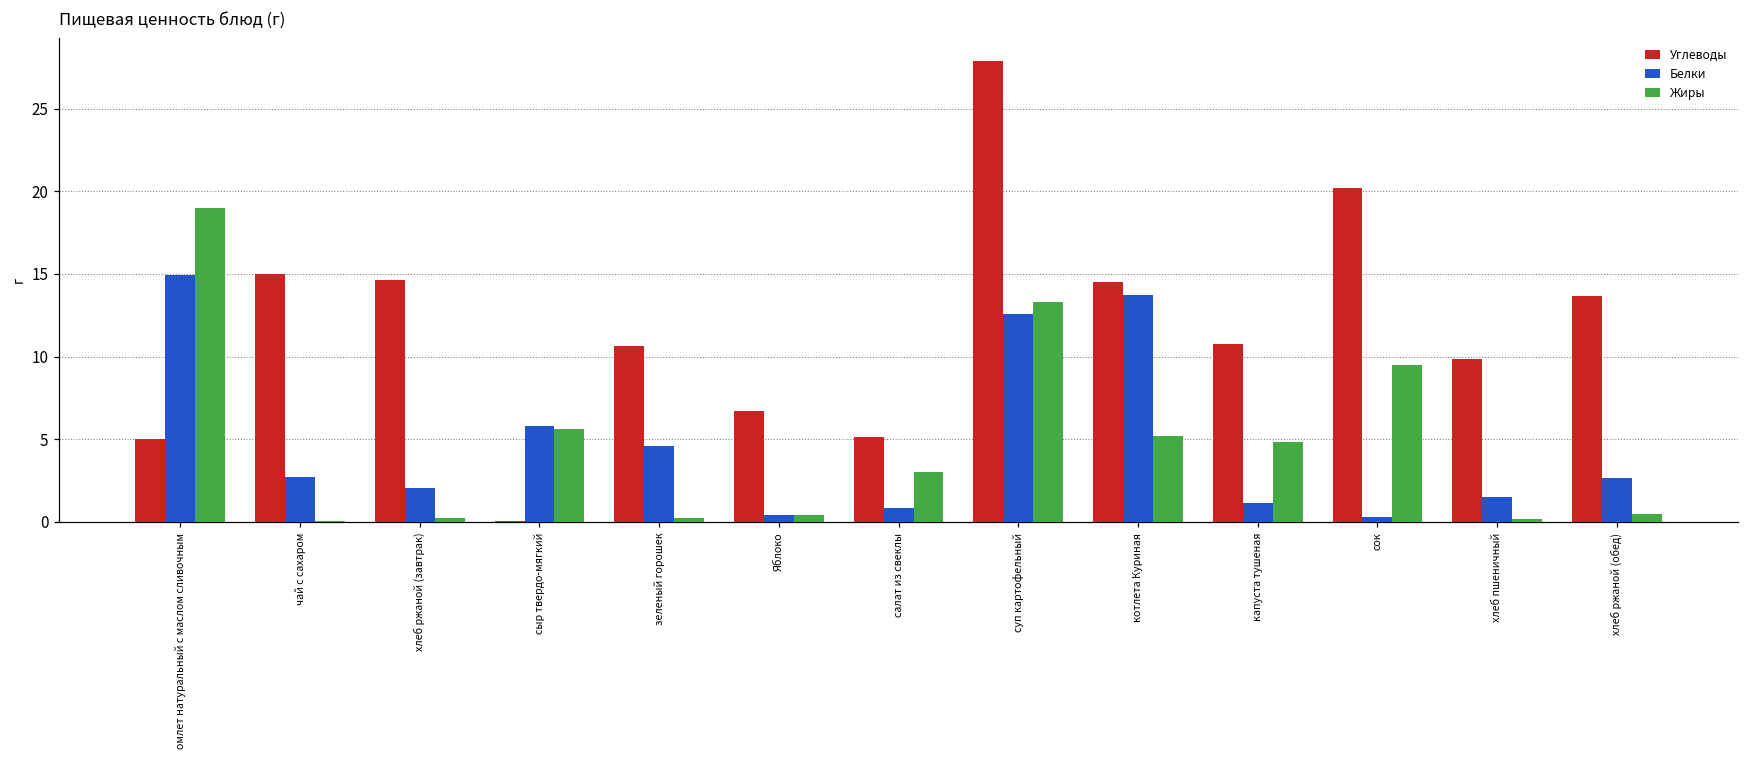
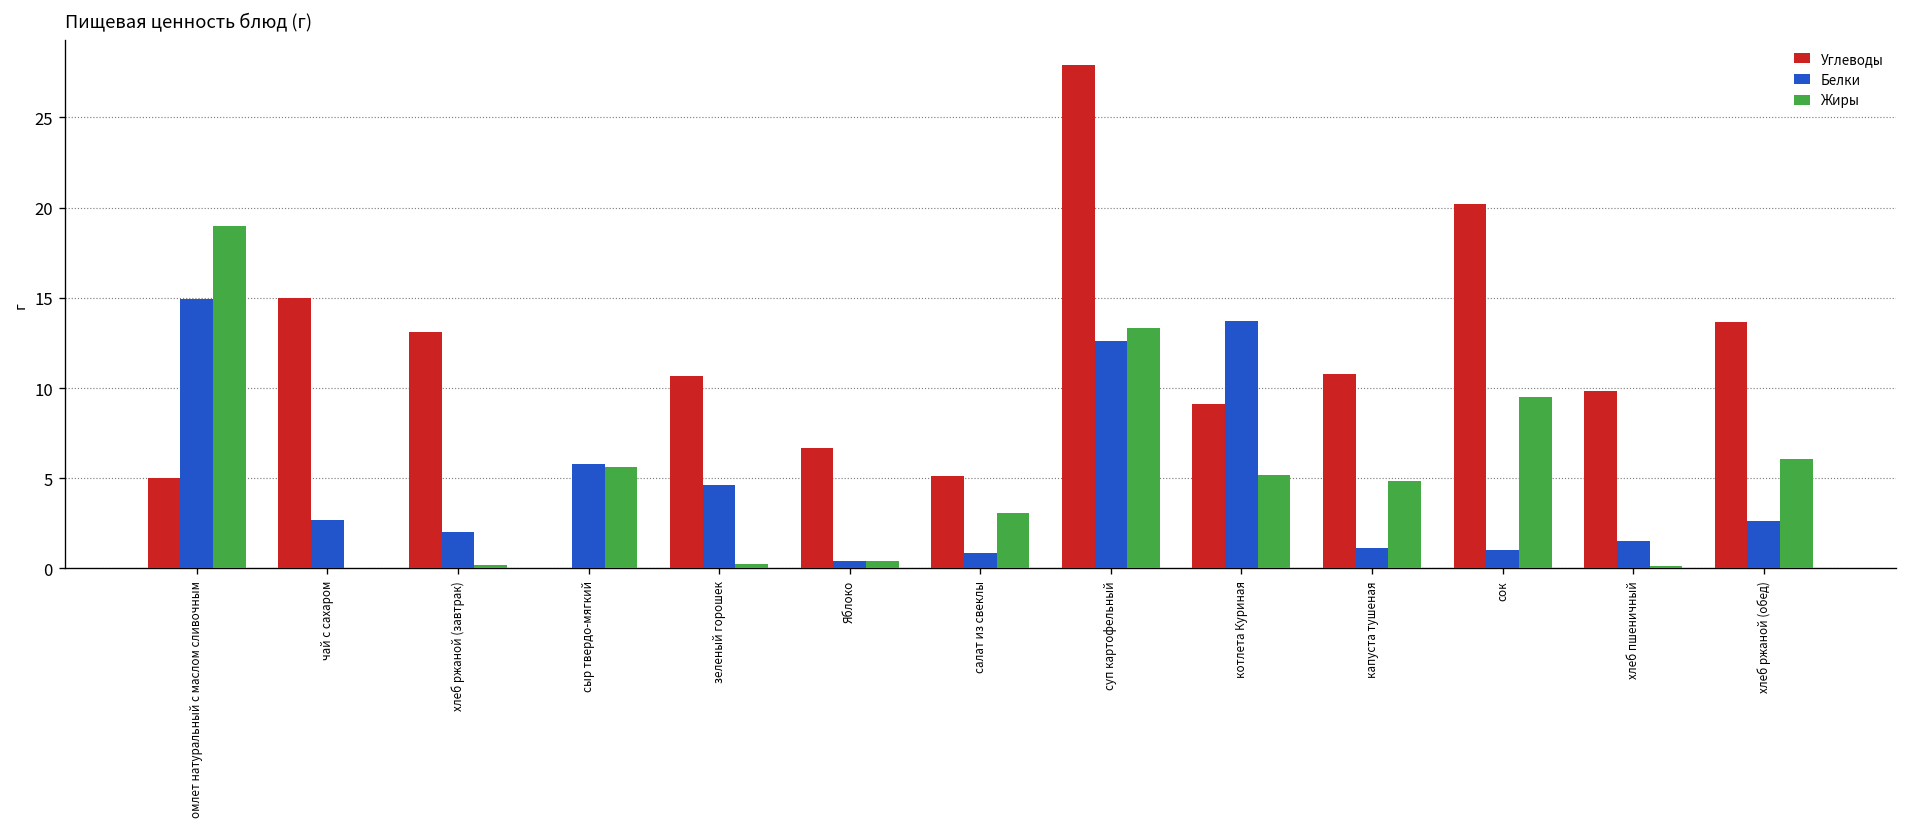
Углеводы, хлеб ржаной (завтрак): 14.7 -> 13.1
Углеводы, котлета Куриная: 14.5 -> 9.1
Белки, сок: 0.3 -> 1.0
Жиры, хлеб ржаной (обед): 0.5 -> 6.0
